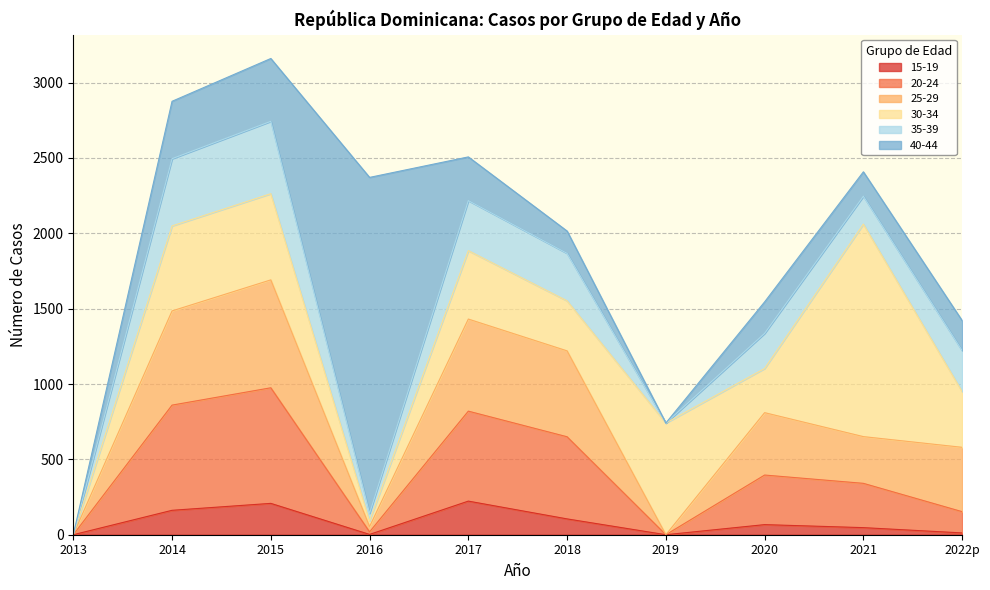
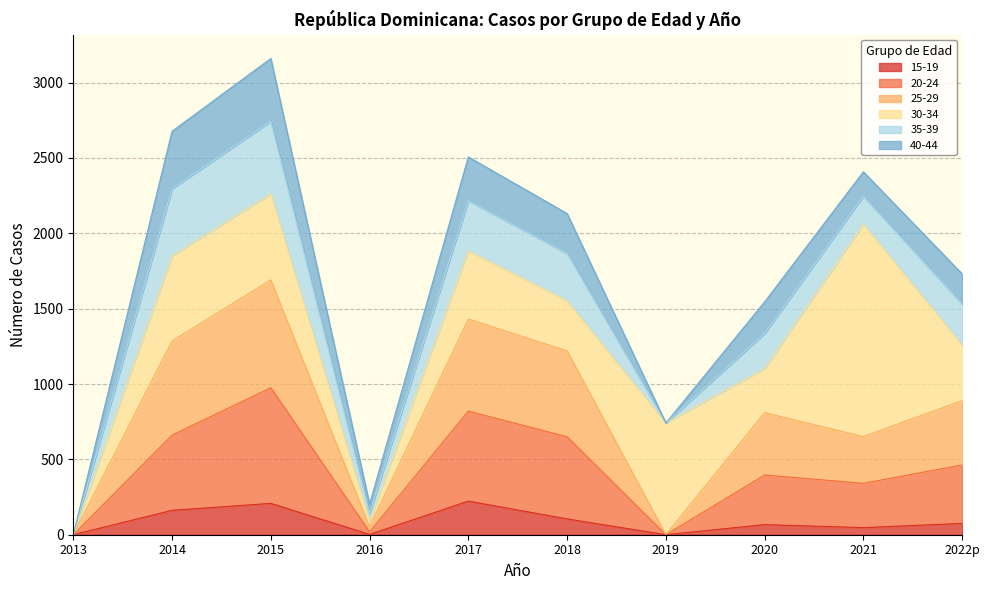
20-24, 2014: 700 -> 500
40-44, 2016: 2230 -> 60
40-44, 2018: 150 -> 260
15-19, 2022p: 10 -> 80
20-24, 2022p: 140 -> 390
